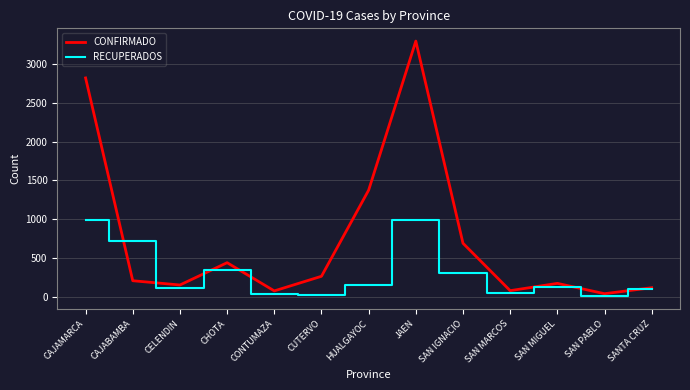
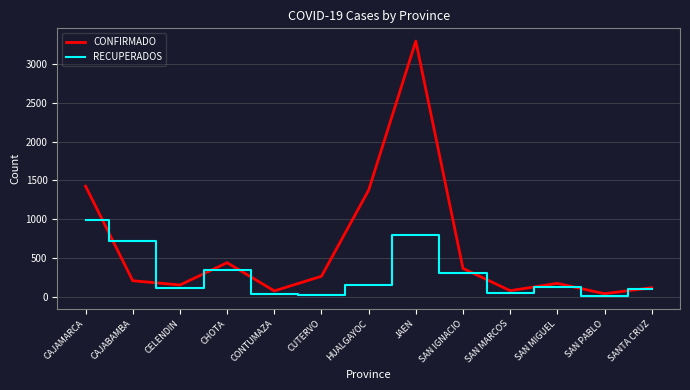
CONFIRMADO, CAJAMARCA: 2800 -> 1400
RECUPERADOS, JAEN: 1000 -> 800
CONFIRMADO, SAN IGNACIO: 700 -> 400
